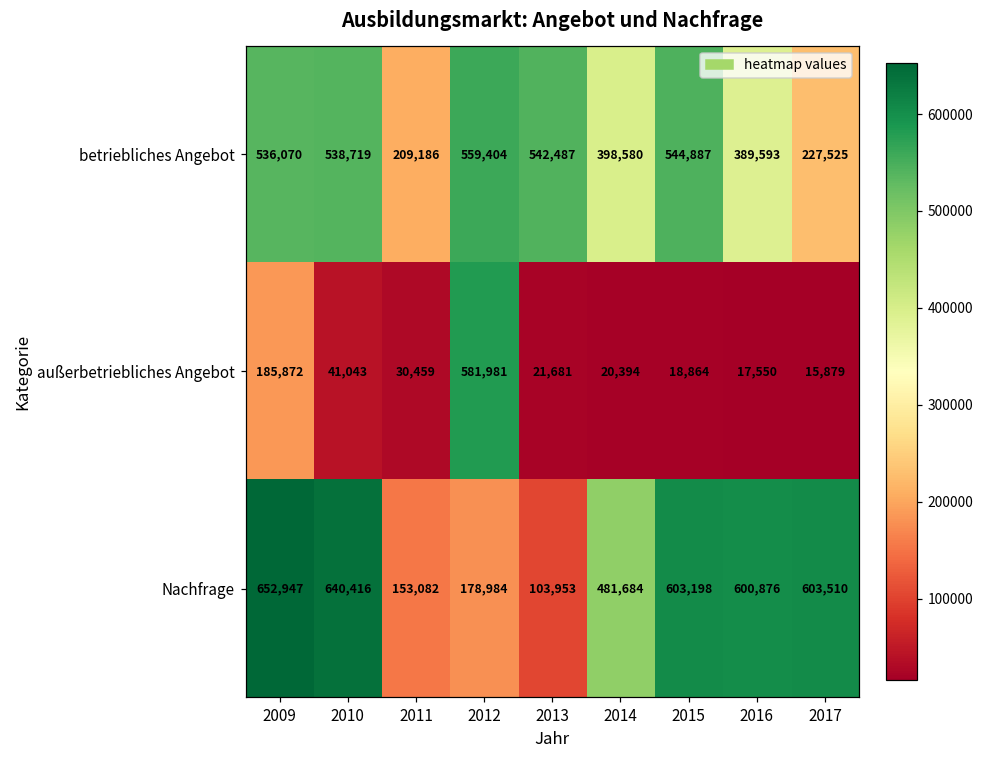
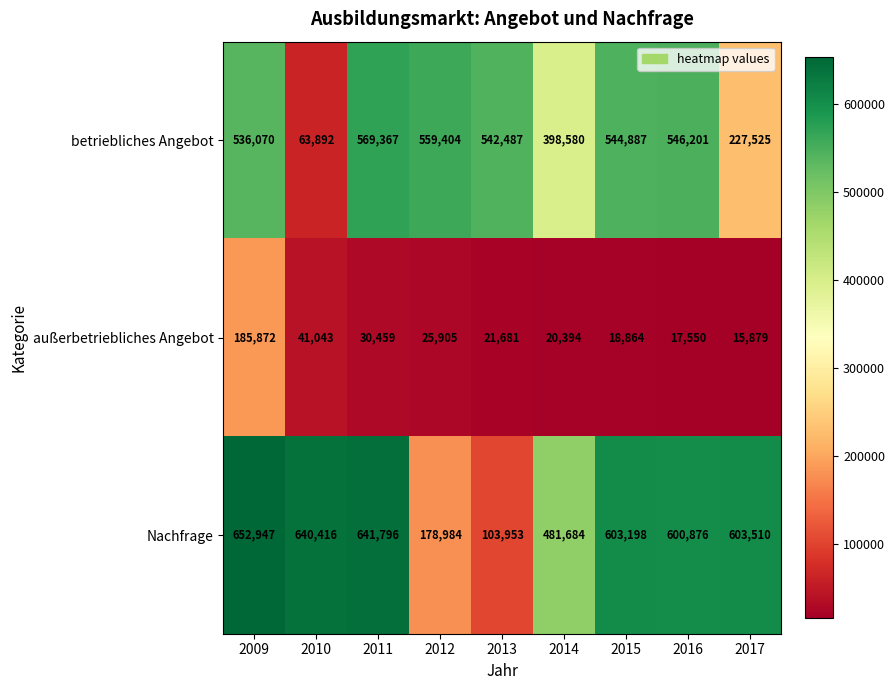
betriebliches Angebot, 2010: 538,719 -> 63,892
betriebliches Angebot, 2011: 209,186 -> 569,367
betriebliches Angebot, 2016: 389,593 -> 546,201
außerbetriebliches Angebot, 2012: 581,981 -> 25,905
Nachfrage, 2011: 153,082 -> 641,796
